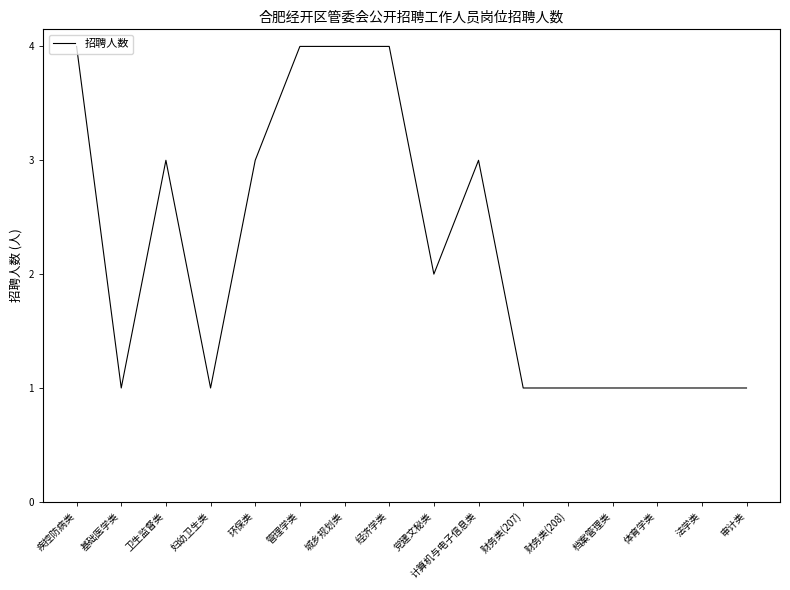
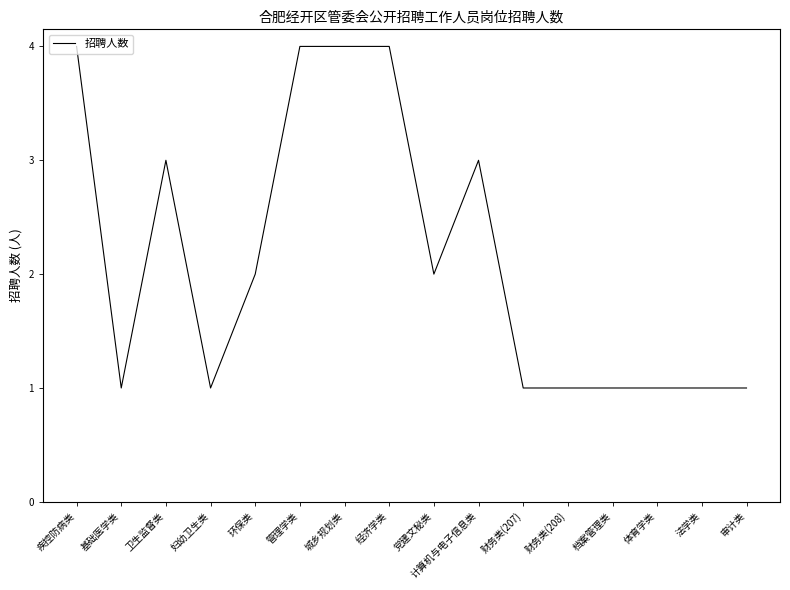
环保类: 3 -> 2
